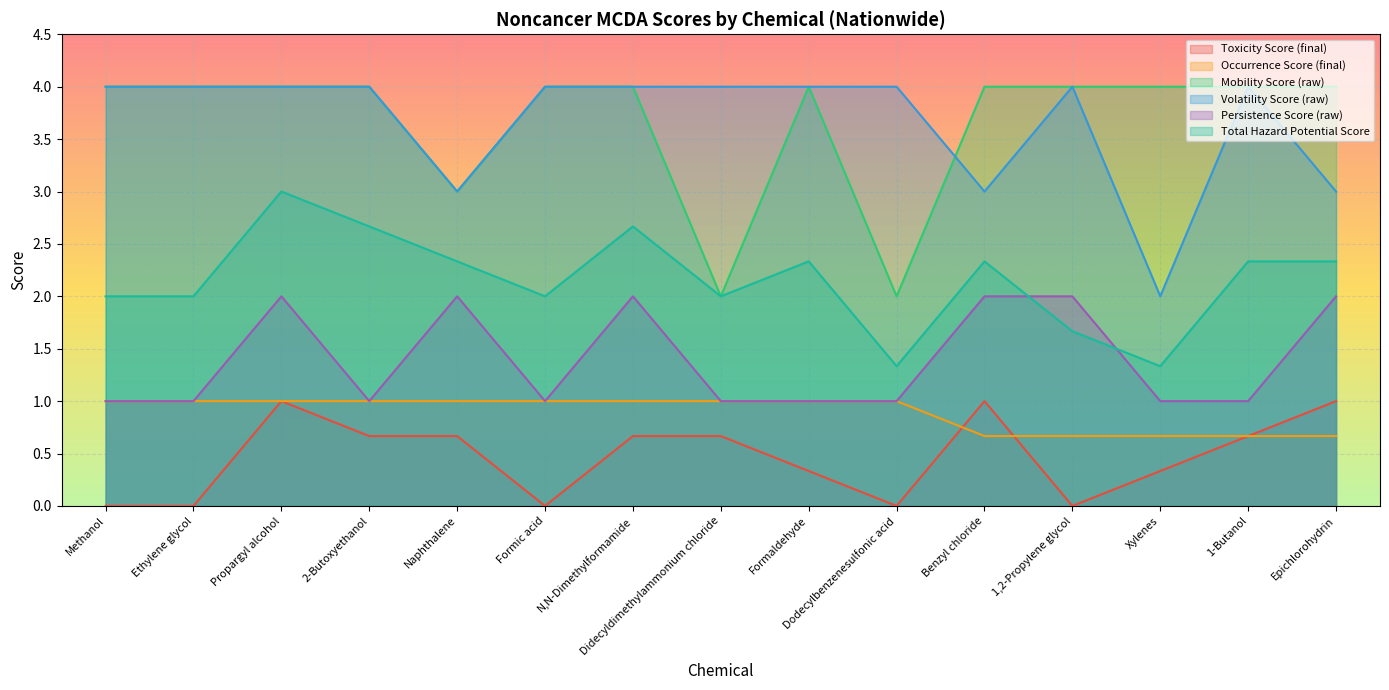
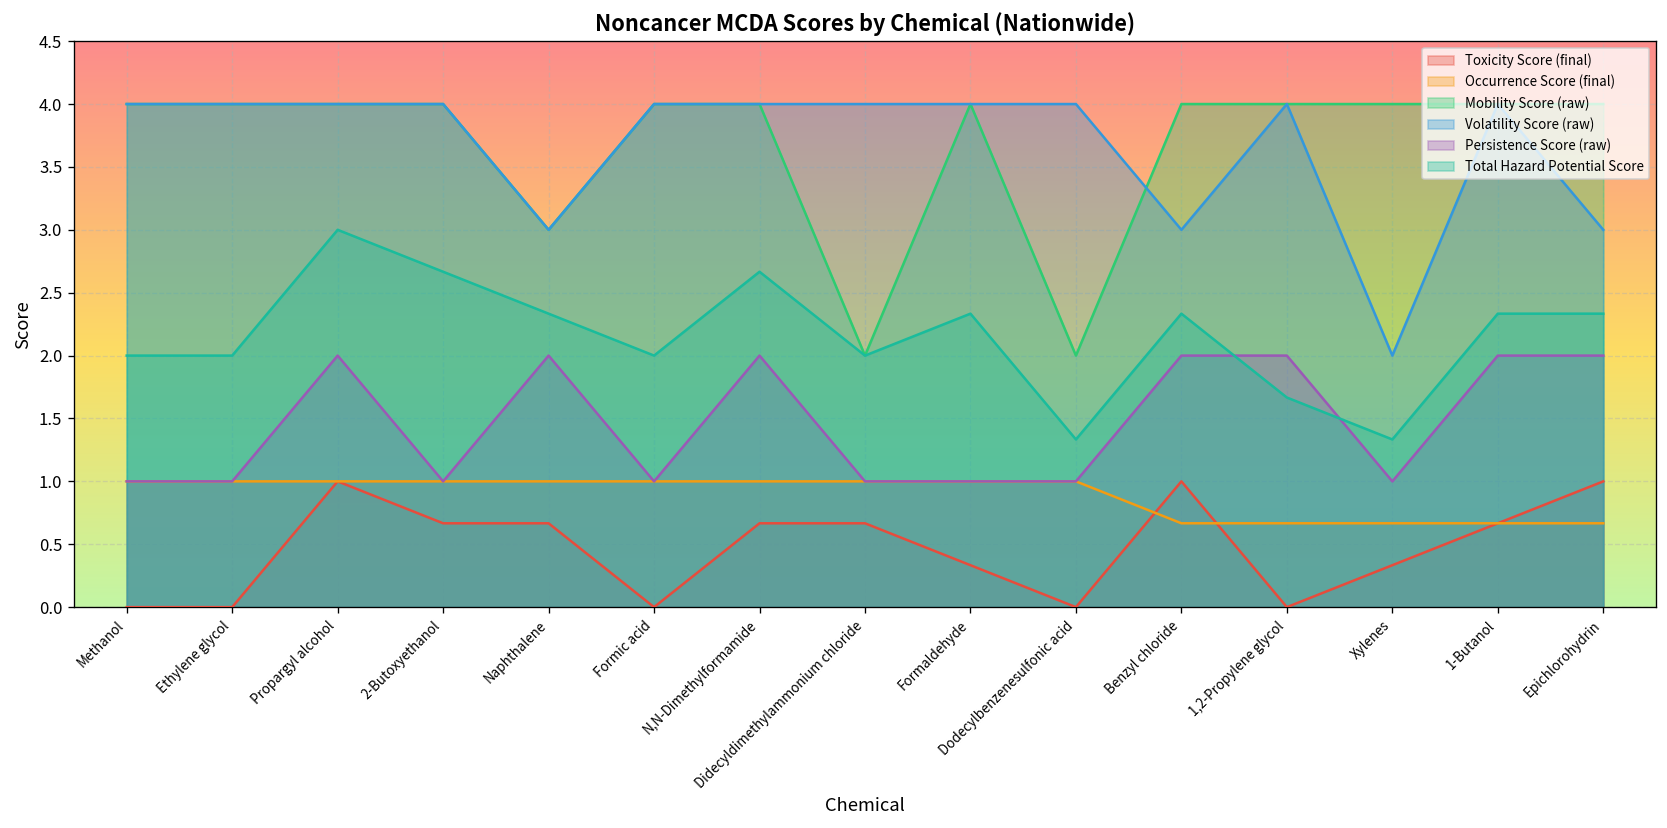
Persistence Score (raw), 1-Butanol: 1 -> 2
